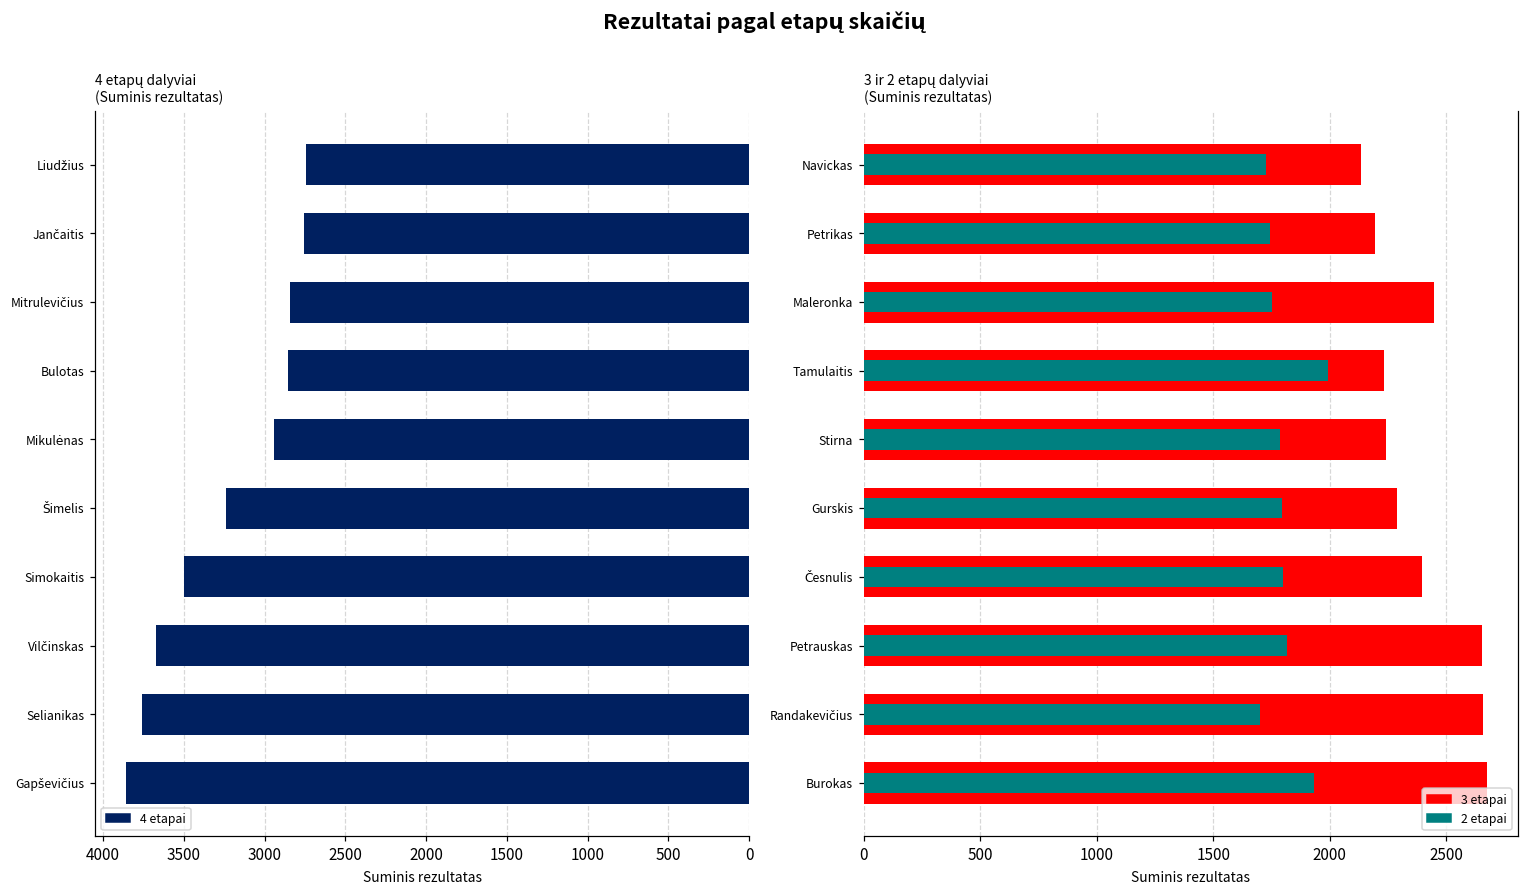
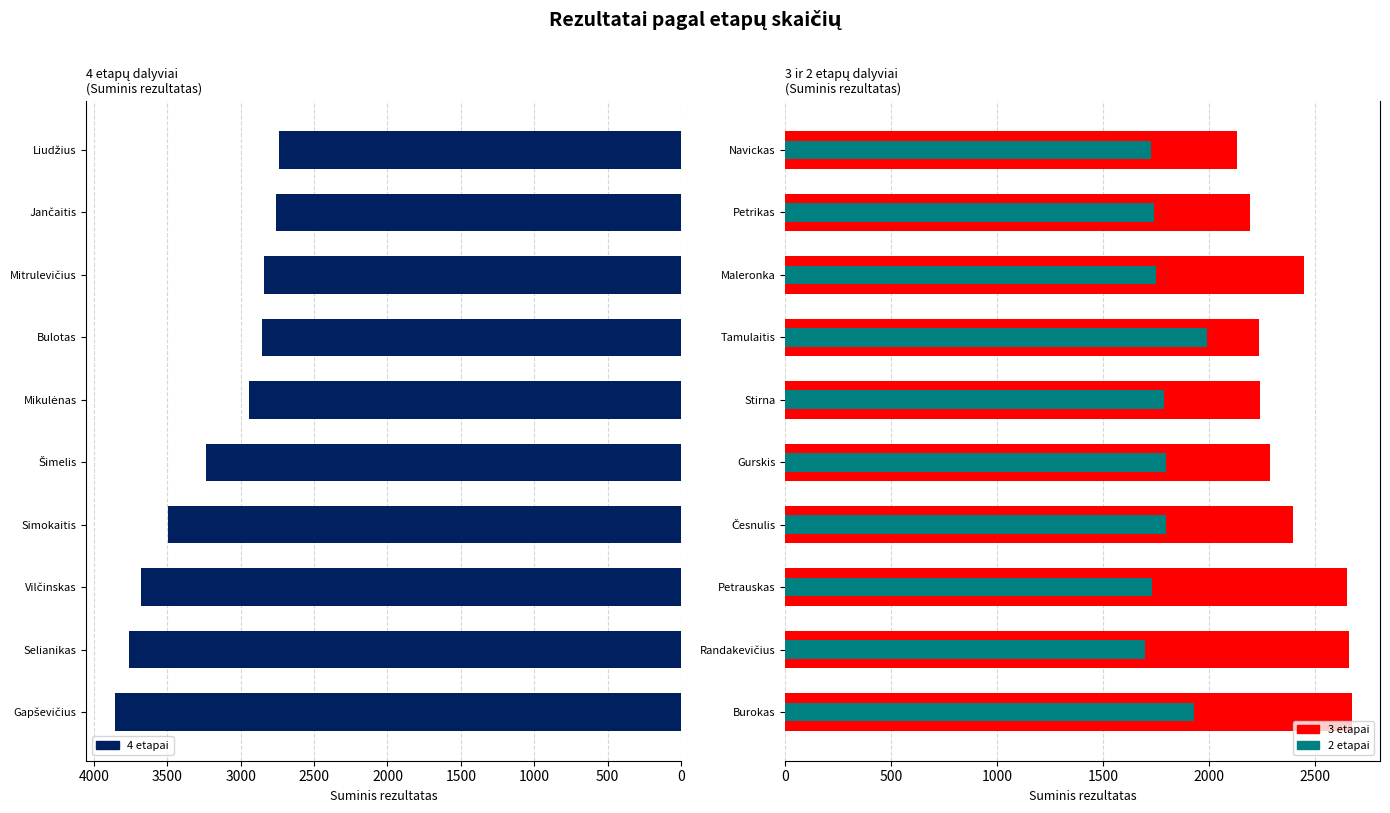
3 ir 2 etapų dalyviai (Suminis rezultatas), 2 etapai, Petrauskas: 1820 -> 1730
